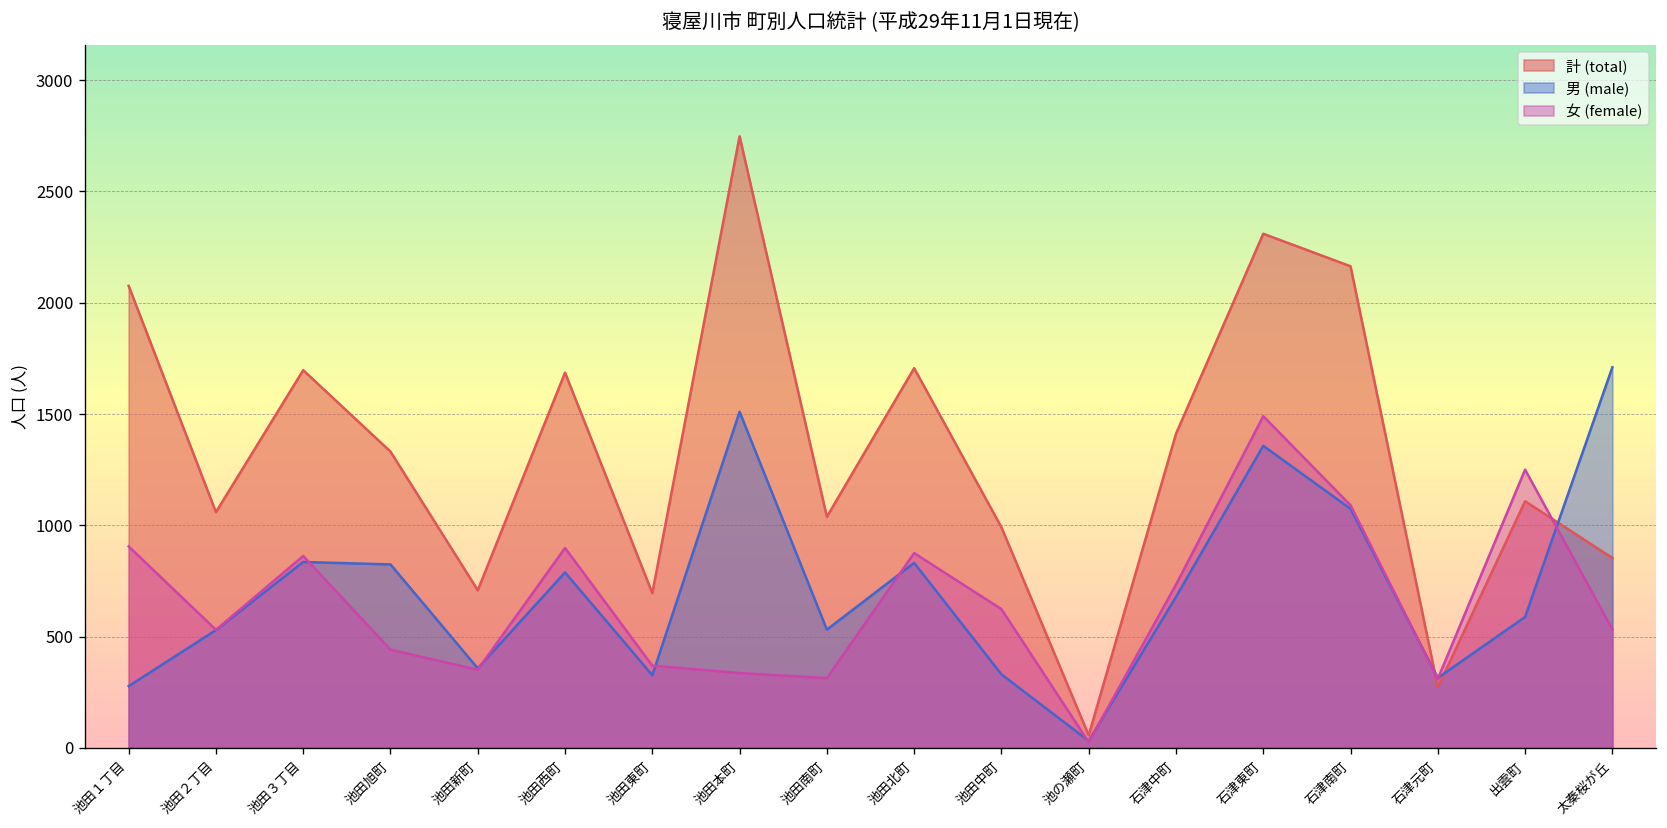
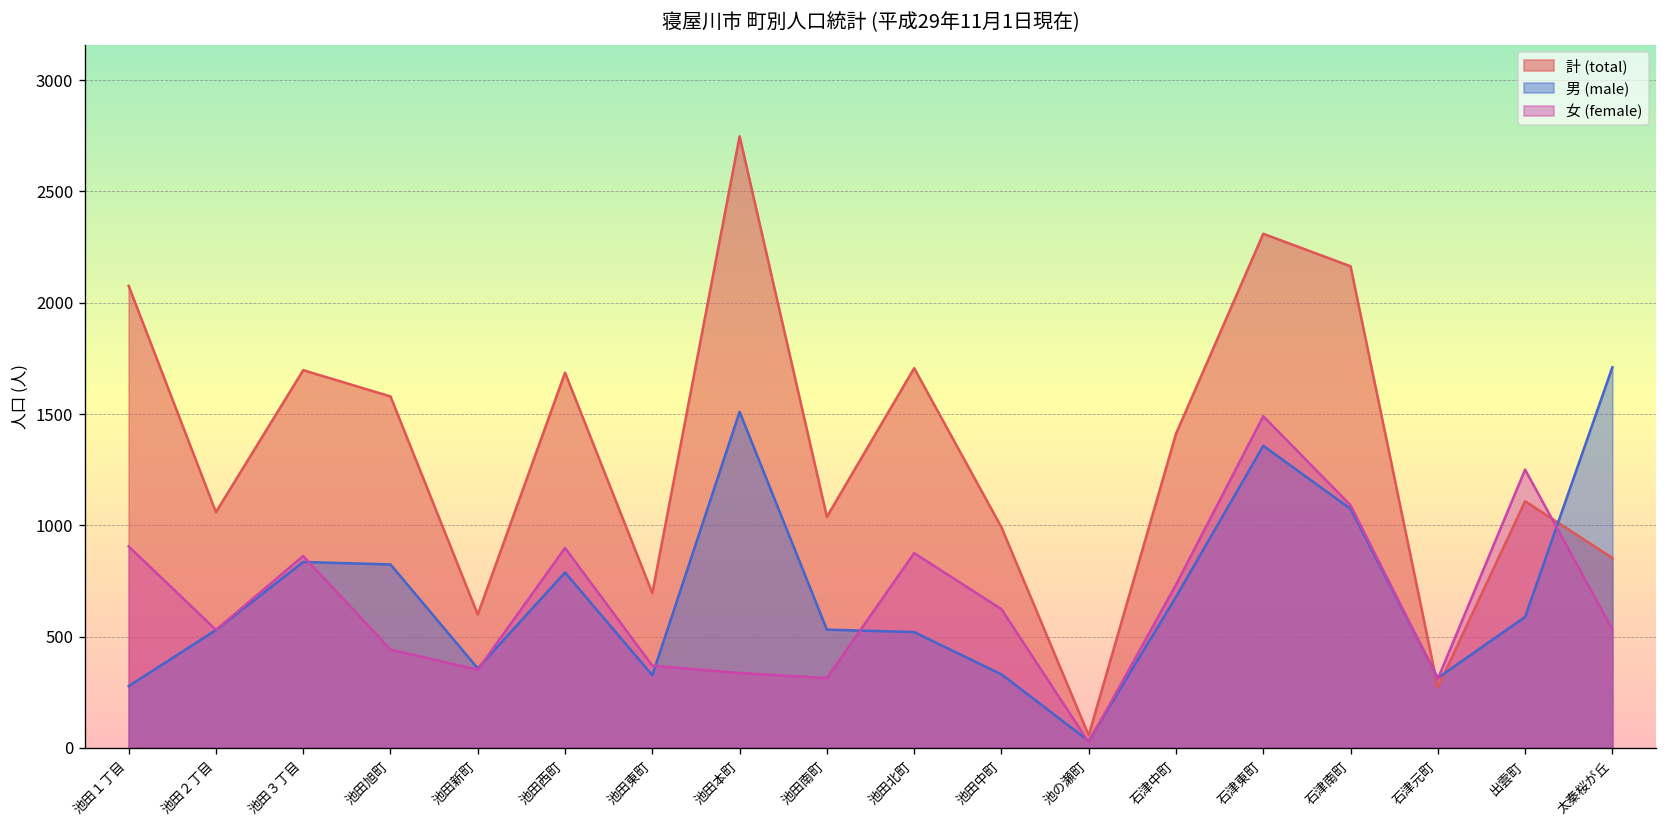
計 (total), 池田旭町: 1330 -> 1580
計 (total), 池田新町: 710 -> 600
男 (male), 池田北町: 830 -> 520
